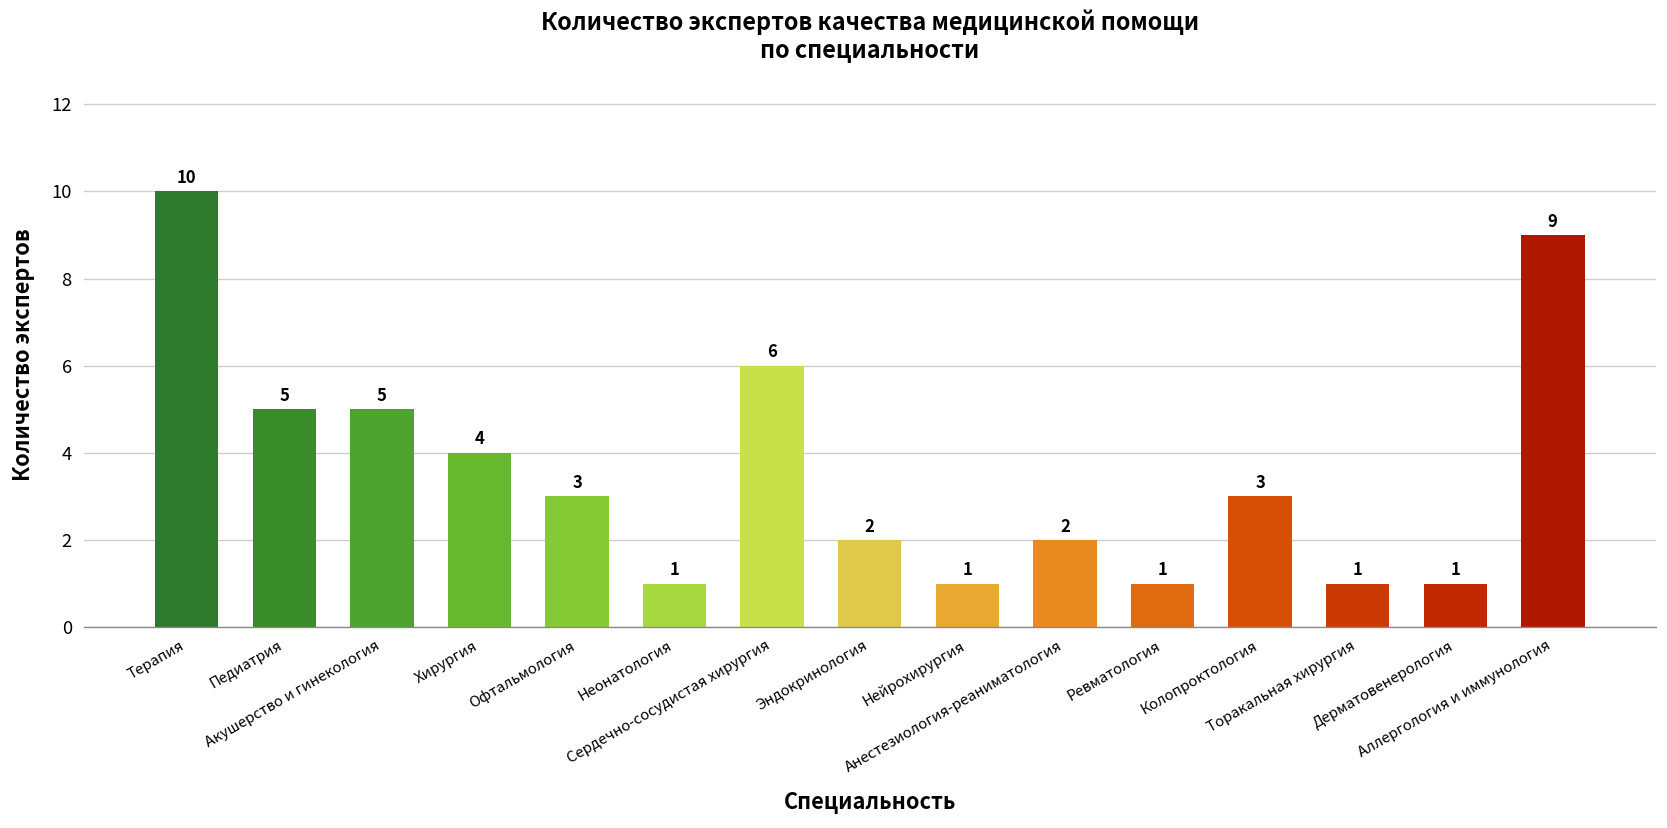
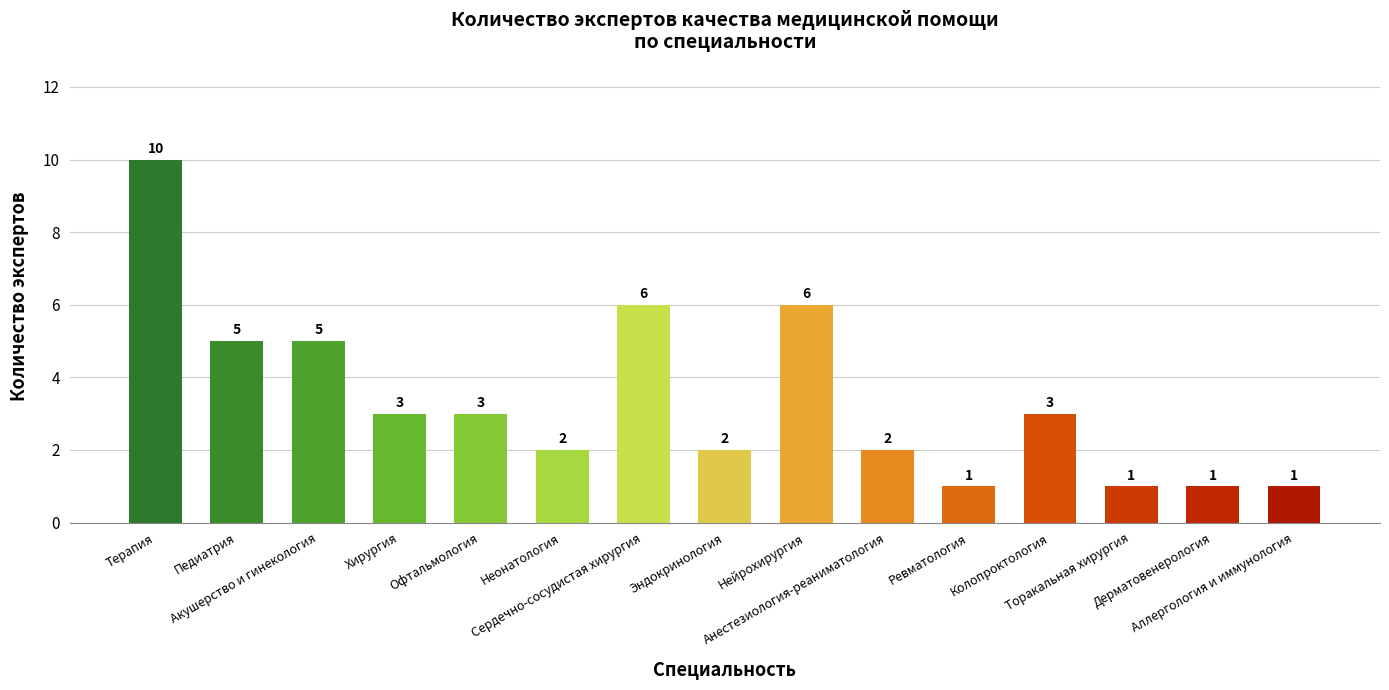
Хирургия: 4 -> 3
Неонатология: 1 -> 2
Нейрохирургия: 1 -> 6
Аллергология и иммунология: 9 -> 1
